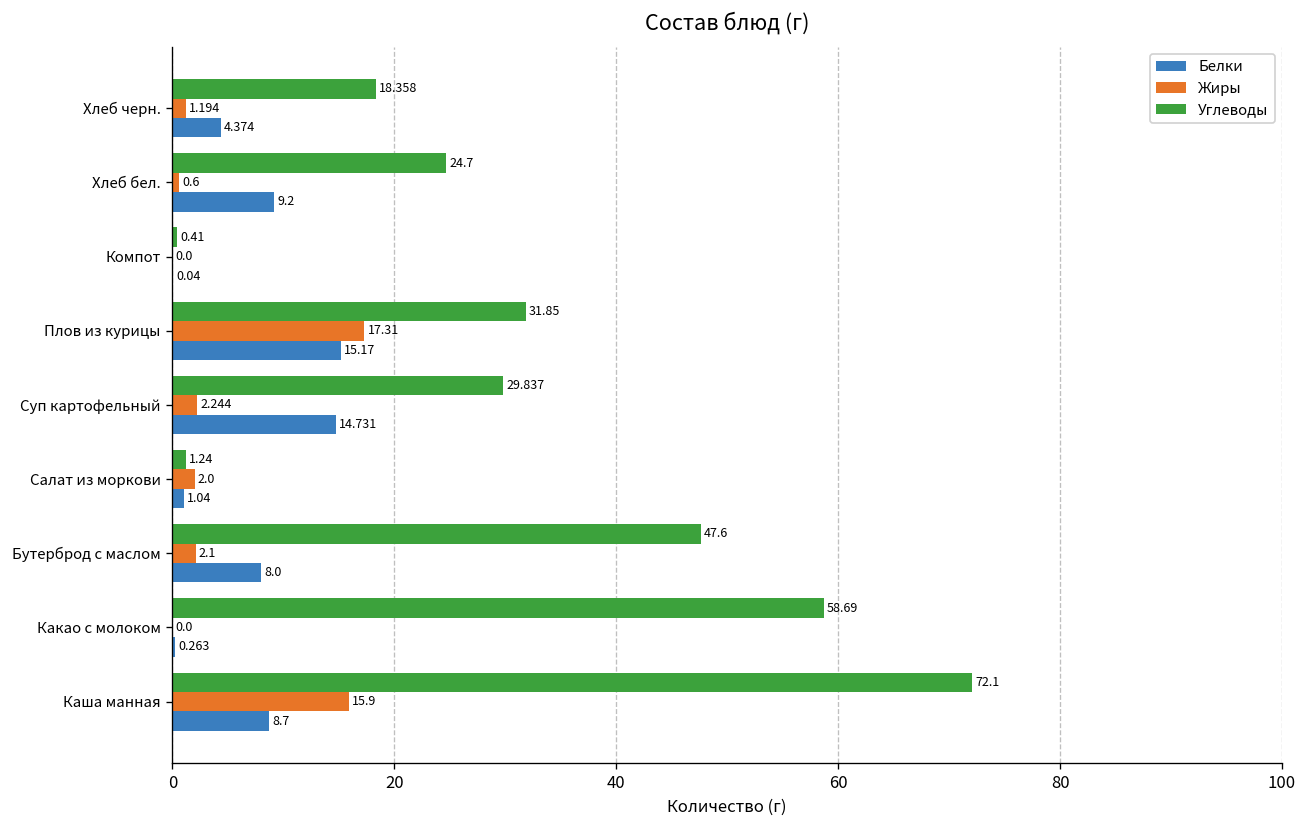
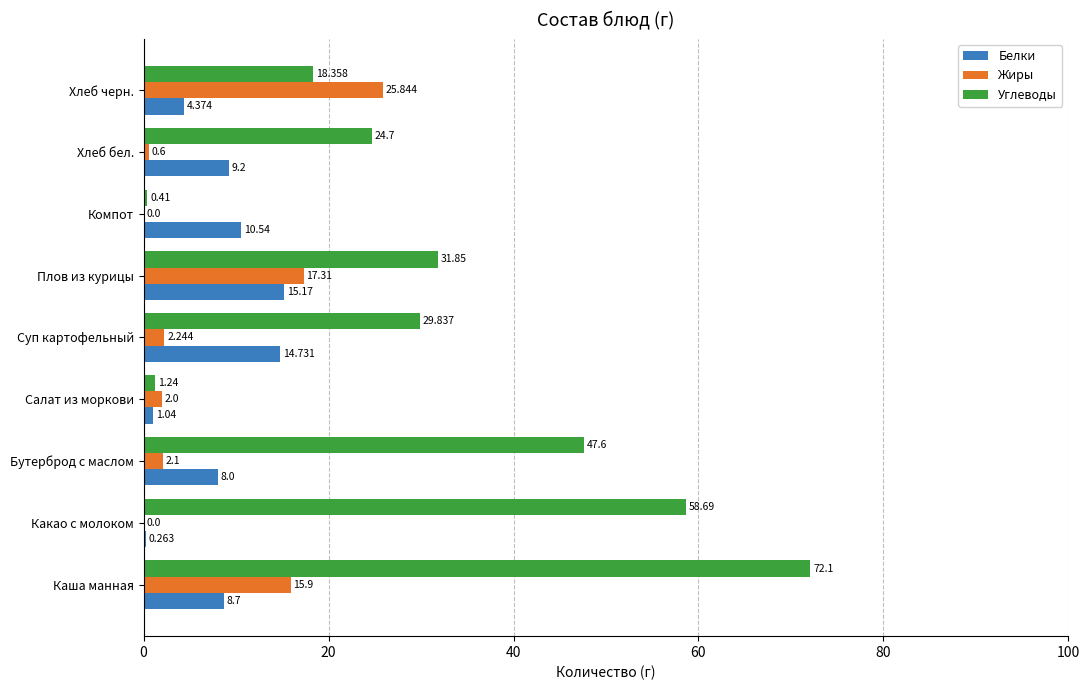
Жиры, Хлеб черн.: 1.194 -> 25.844
Белки, Компот: 0.04 -> 10.54
